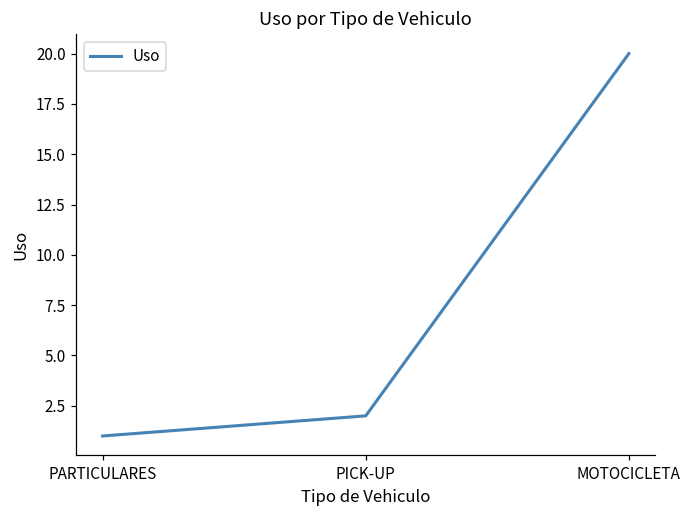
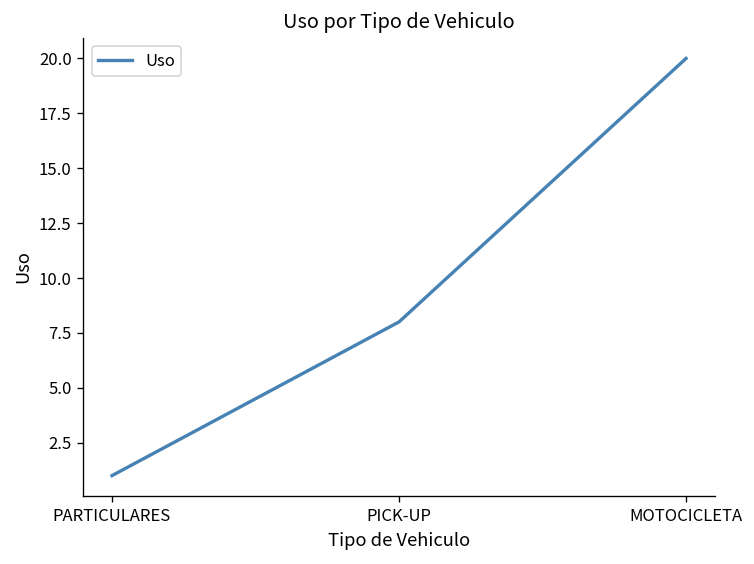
PICK-UP: 2 -> 8
